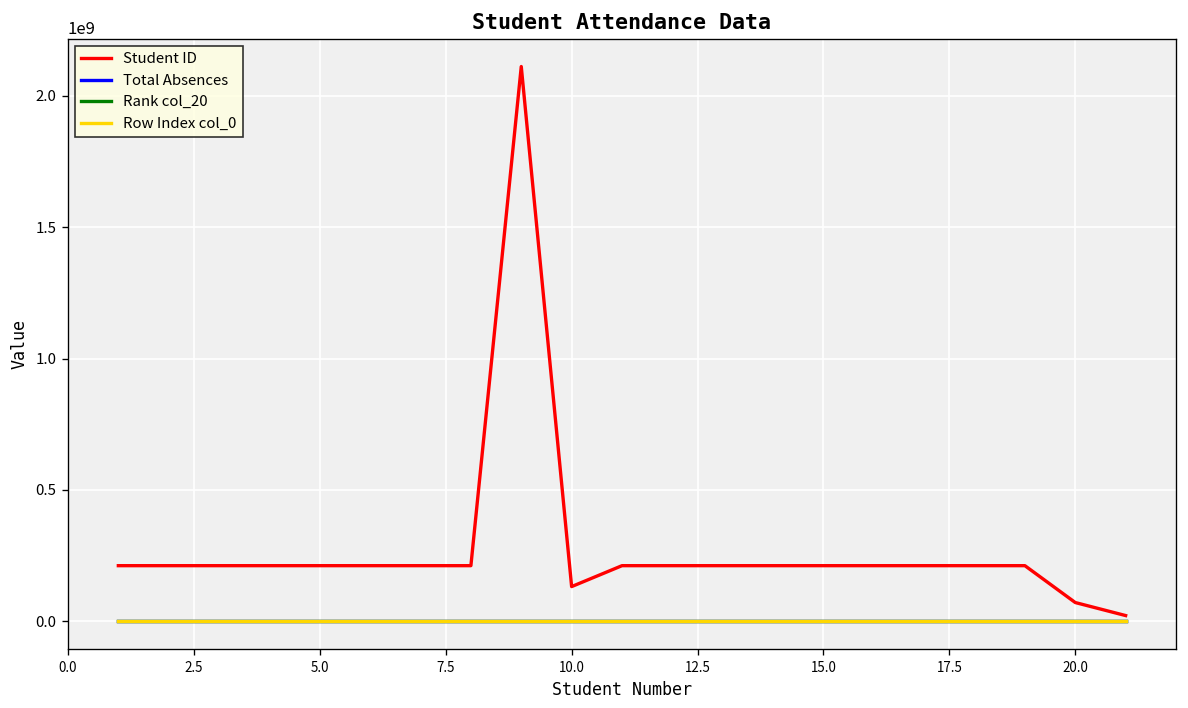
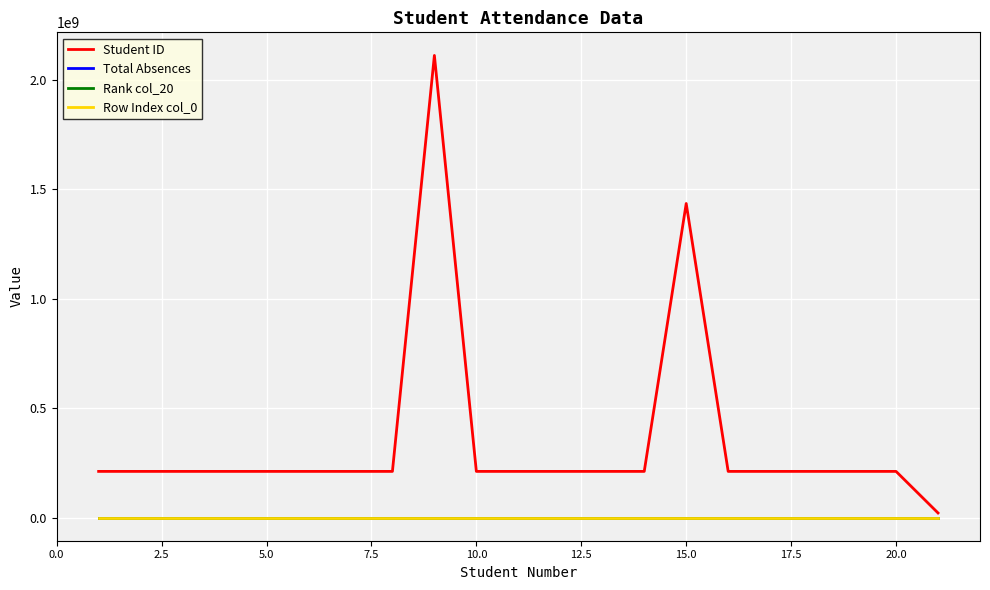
Student ID, 10.0: 130000000 -> 210000000
Student ID, 15.0: 210000000 -> 1440000000
Student ID, 20.0: 70000000 -> 210000000
